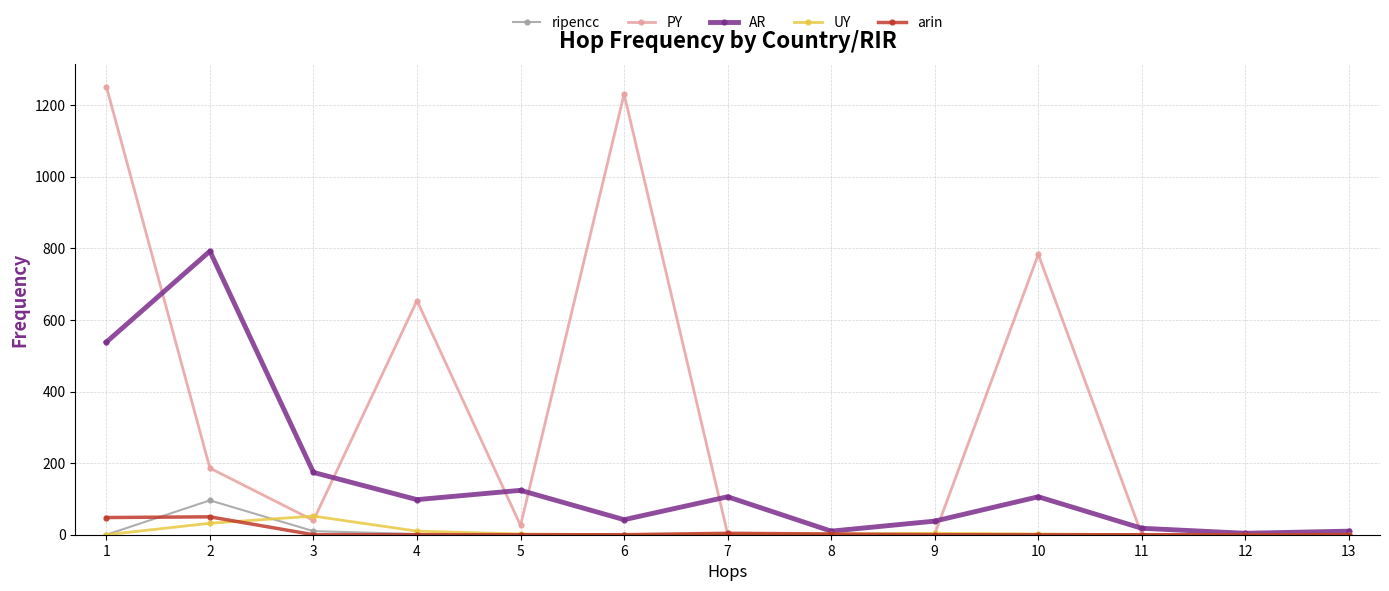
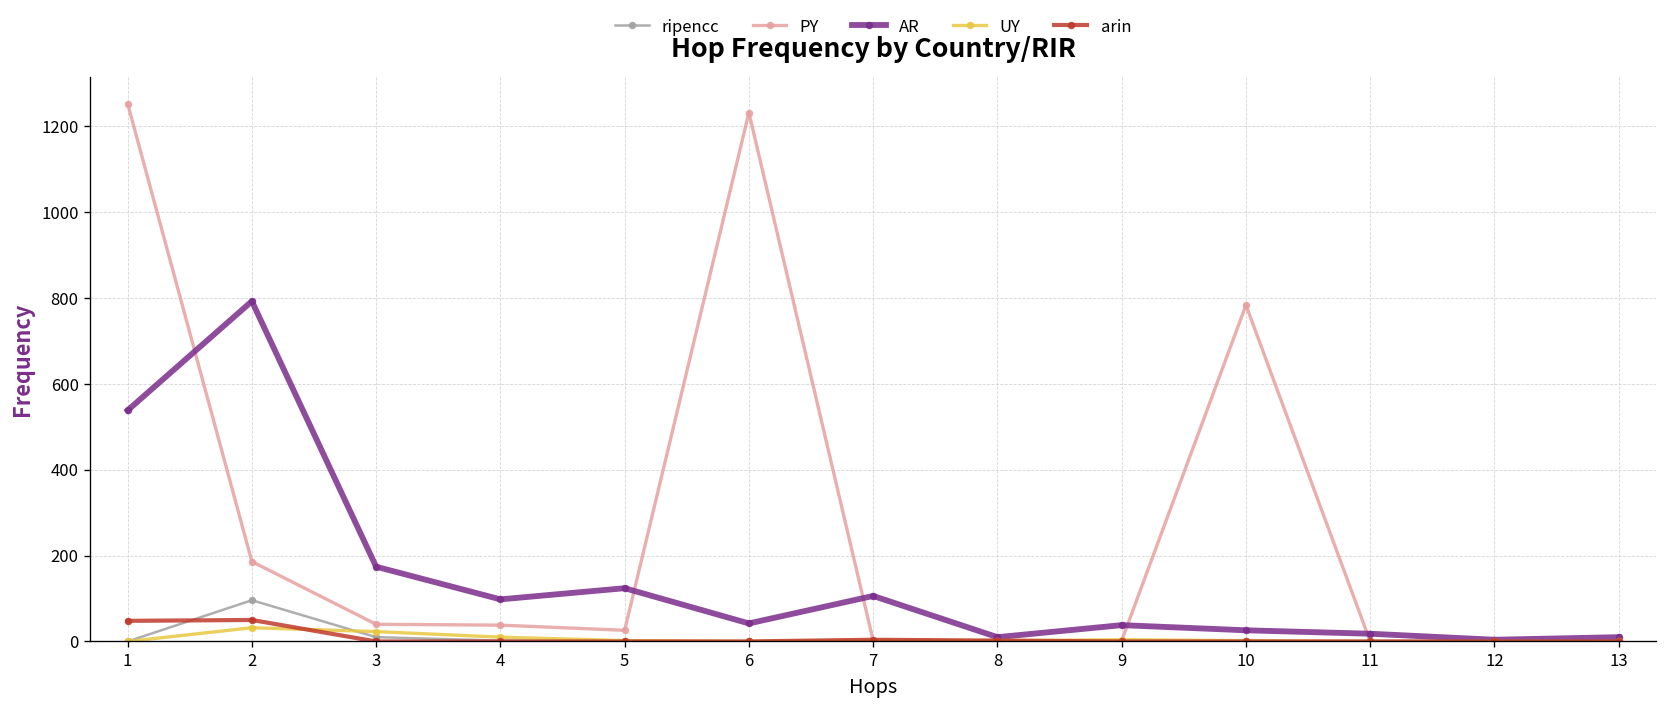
UY, 3: 50 -> 20
PY, 4: 650 -> 40
AR, 10: 110 -> 30
